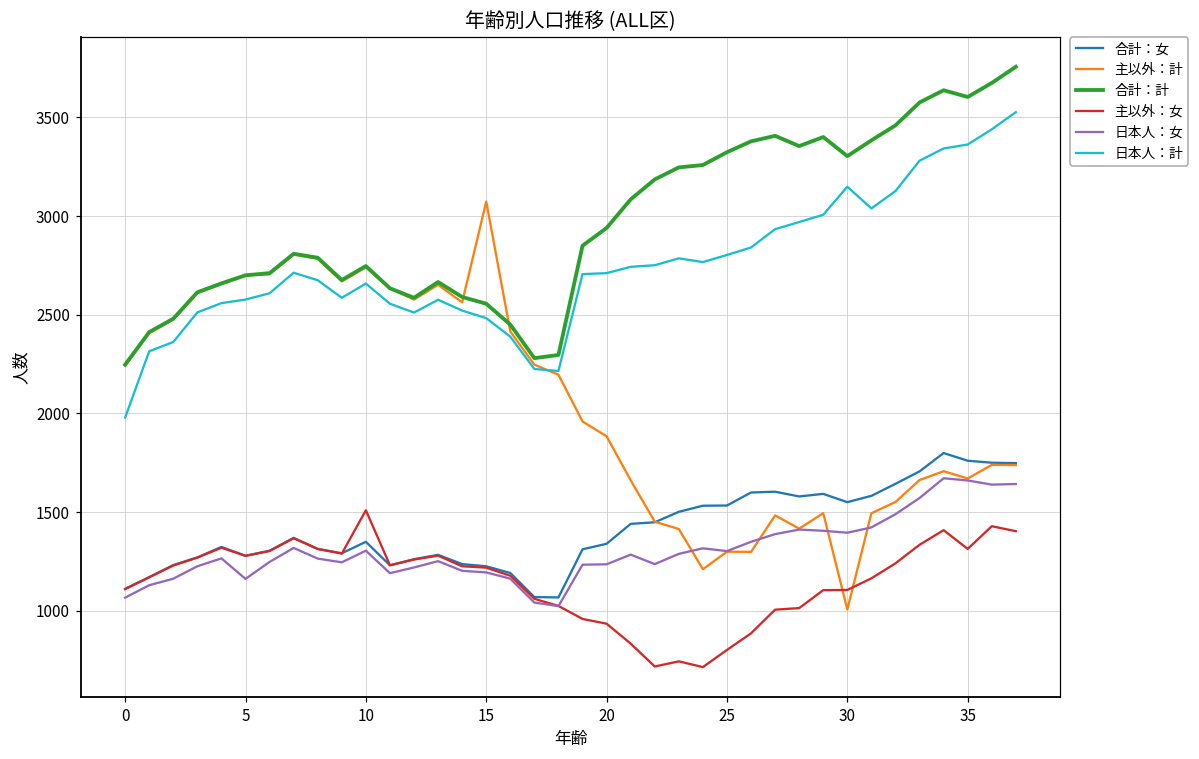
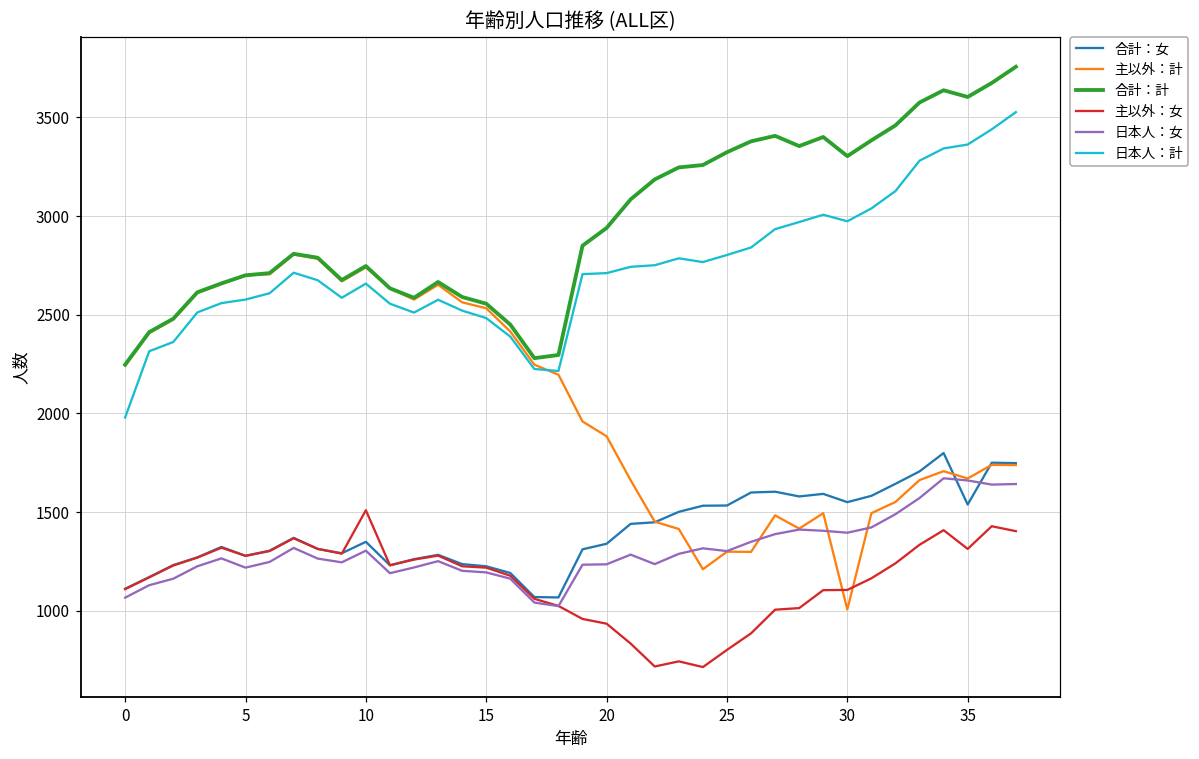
日本人：女, 5: 1160 -> 1220
主以外：計, 15: 3070 -> 2530
日本人：計, 30: 3150 -> 2970
合計：女, 35: 1760 -> 1540
